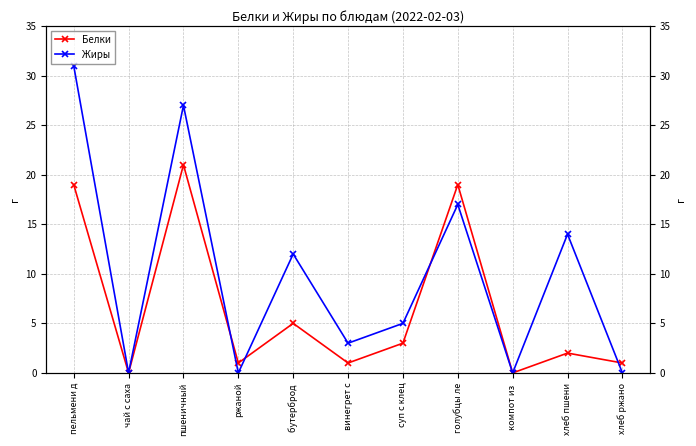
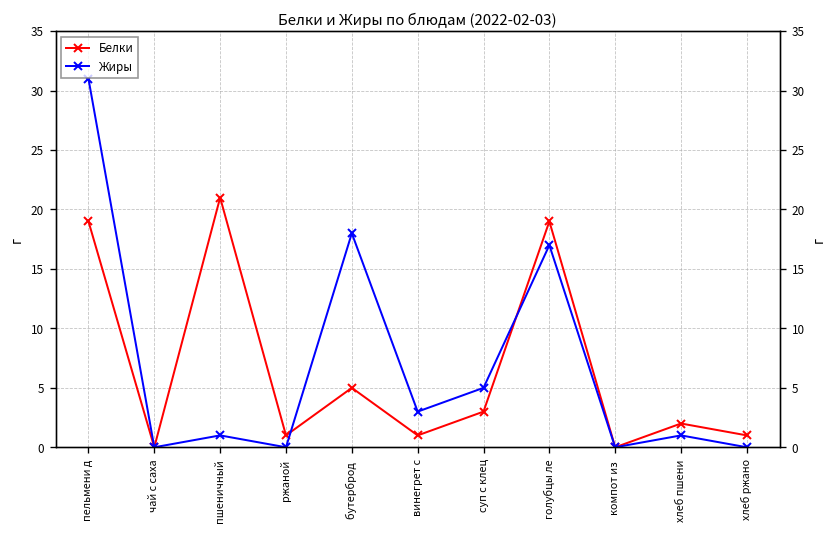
Жиры, пшеничный: 27 -> 1
Жиры, бутерброд: 12 -> 18
Жиры, хлеб пшени: 14 -> 1
